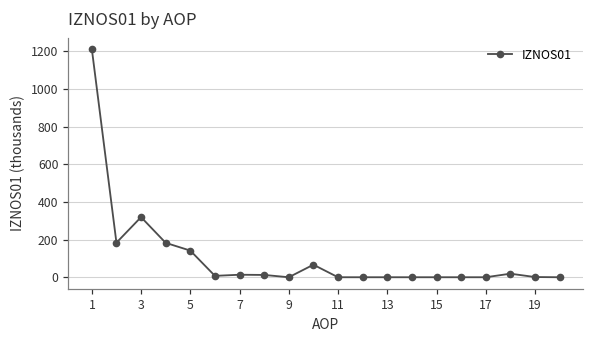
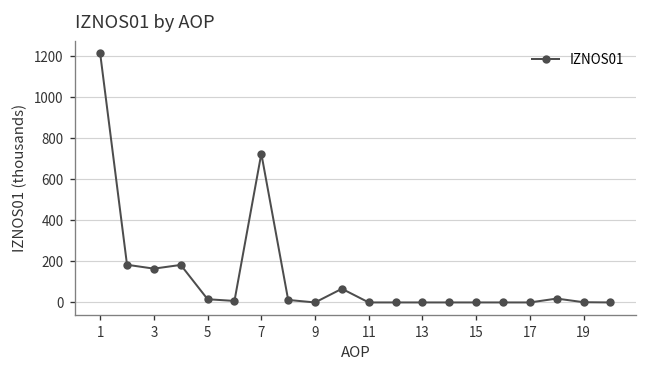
3: 320 -> 160
5: 140 -> 20
7: 10 -> 720
